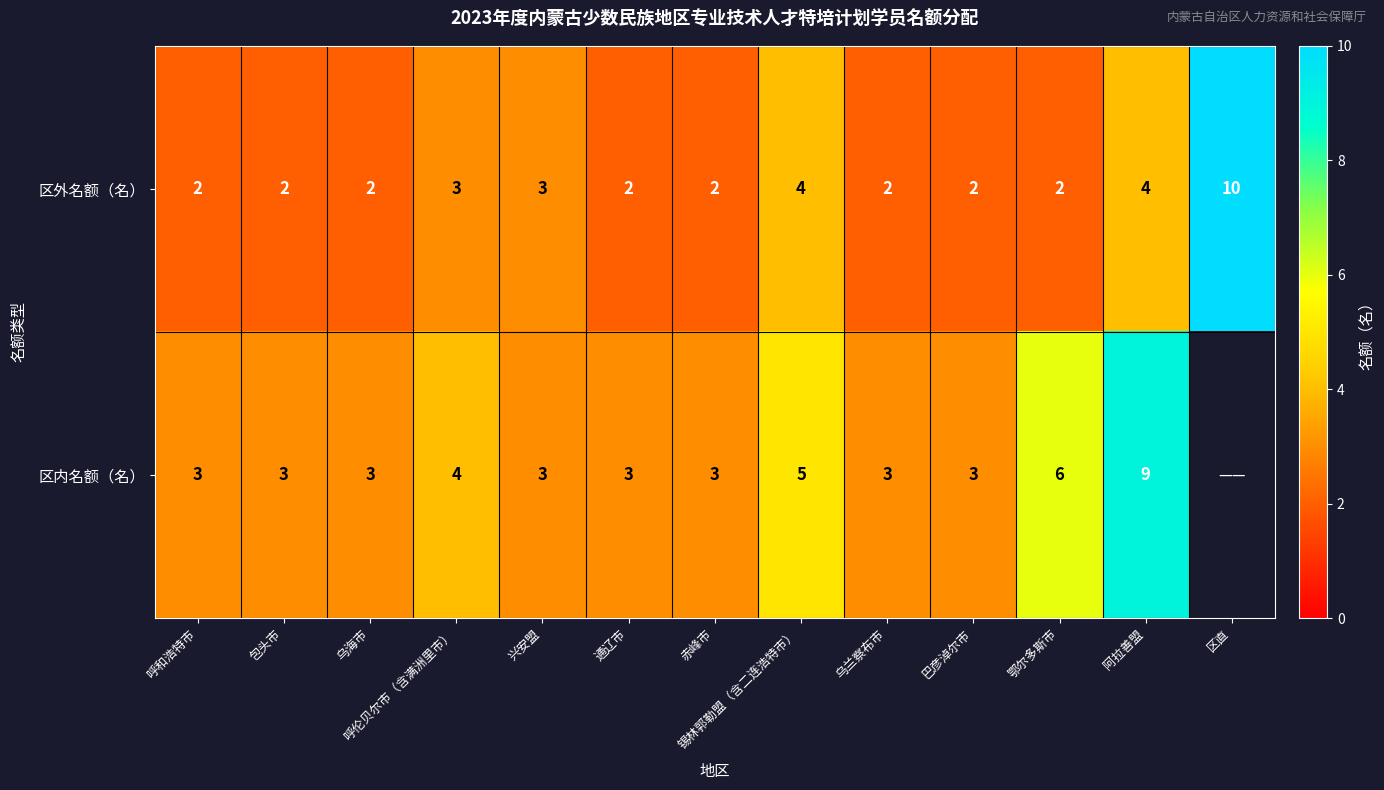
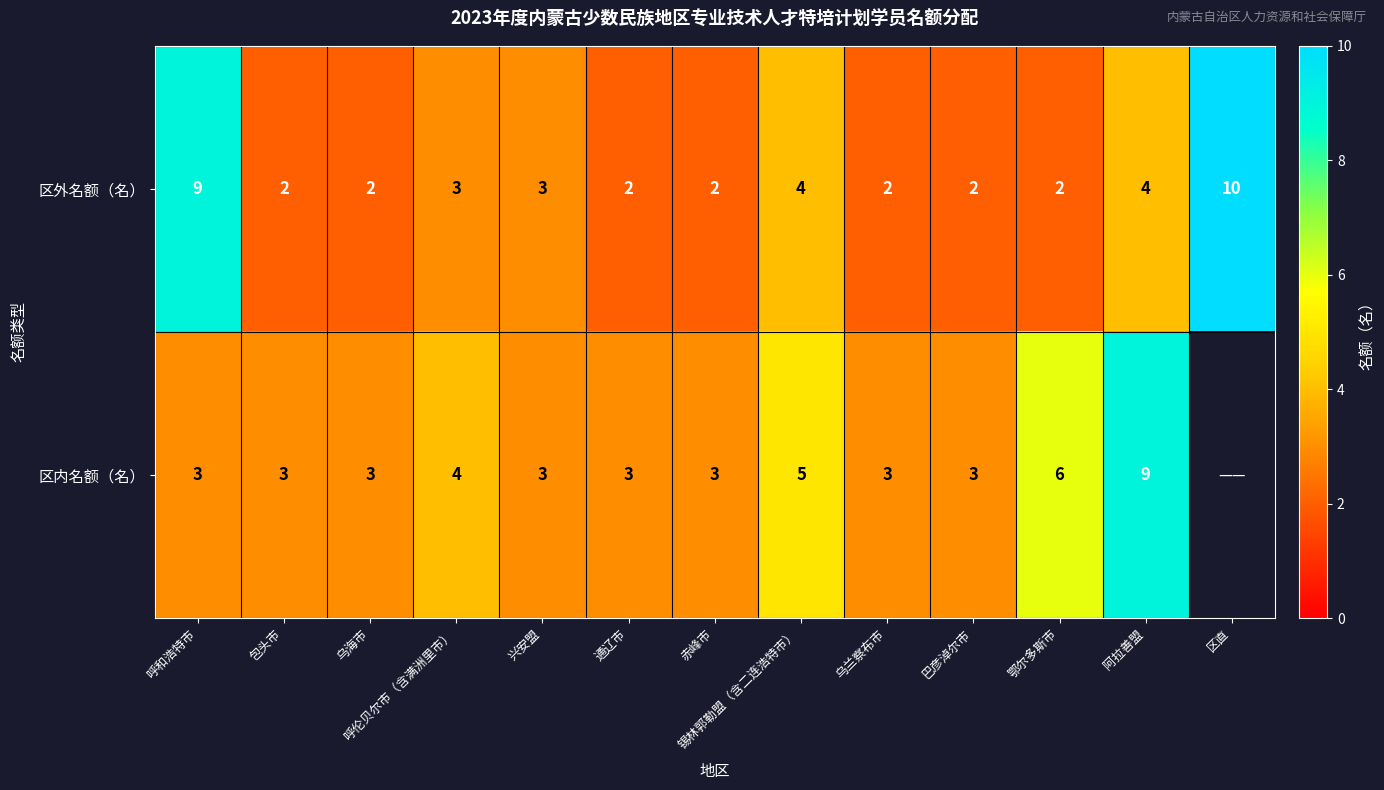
区外名额（名）, 呼和浩特市: 2 -> 9
